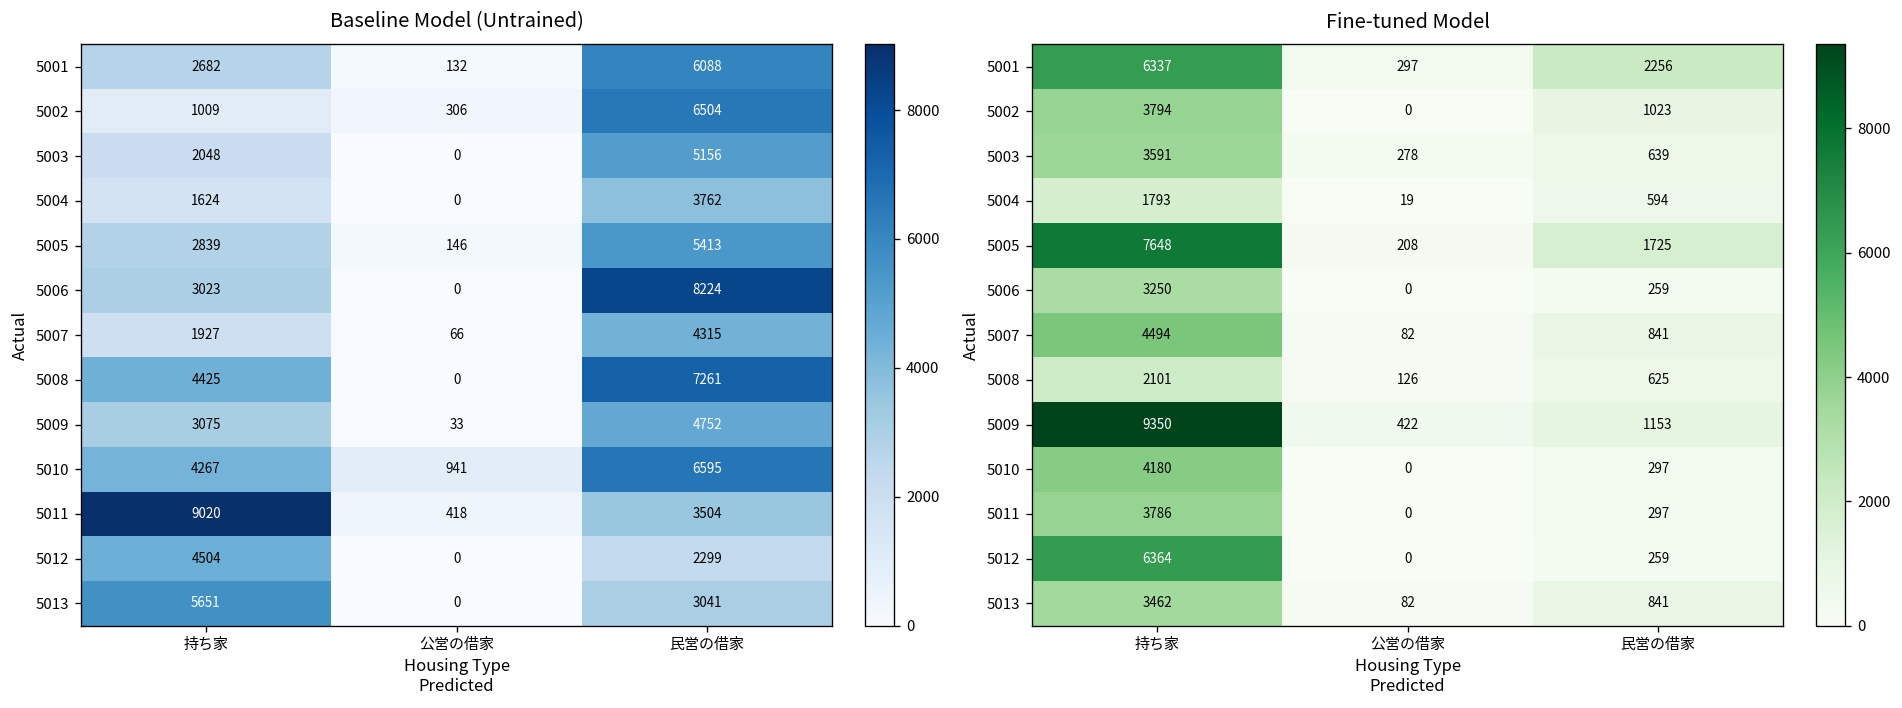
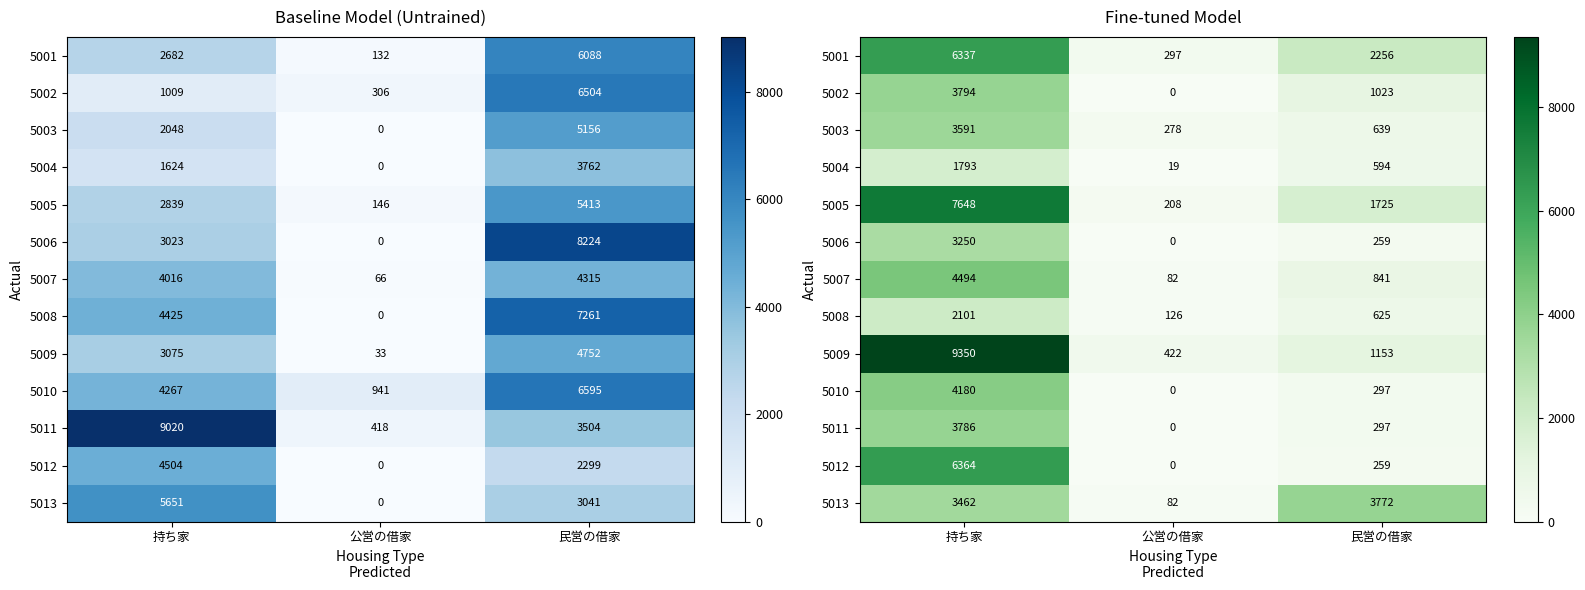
Baseline Model (Untrained), 5007, 持ち家: 1927 -> 4016
Fine-tuned Model, 5013, 民営の借家: 841 -> 3772
